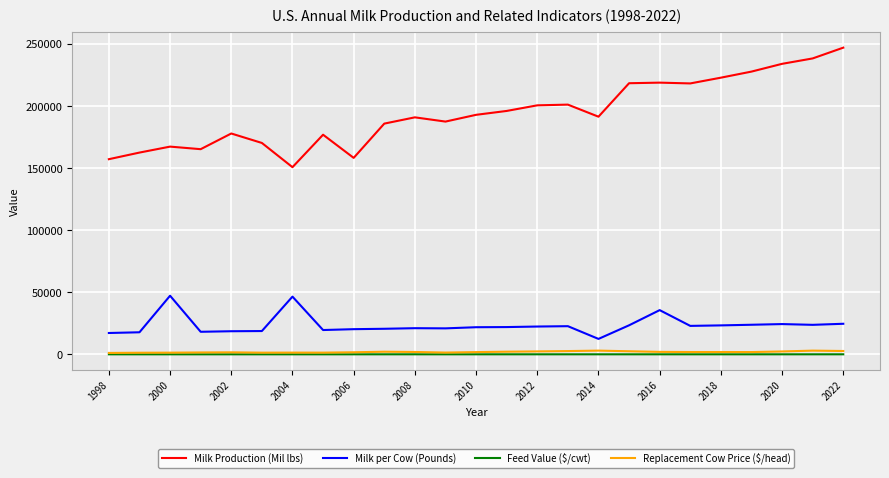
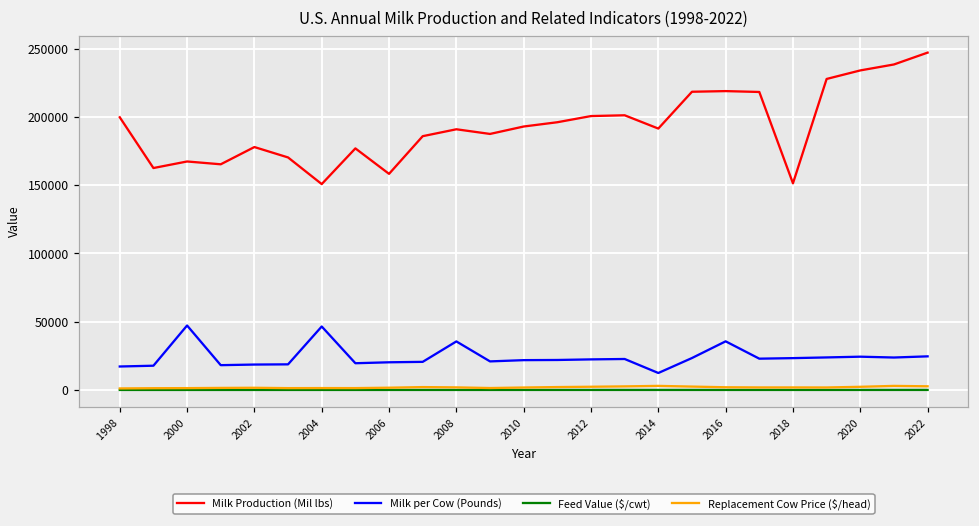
Milk Production (Mil lbs), 1998: 157000 -> 200000
Milk per Cow (Pounds), 2008: 21000 -> 36000
Milk Production (Mil lbs), 2018: 223000 -> 151000
